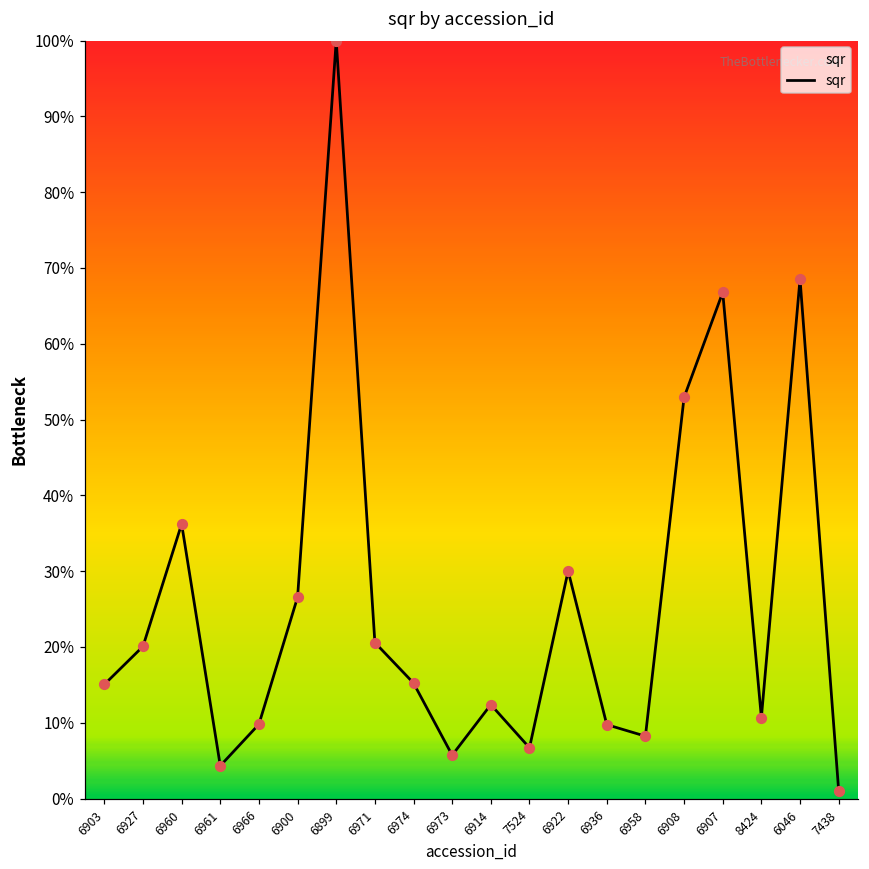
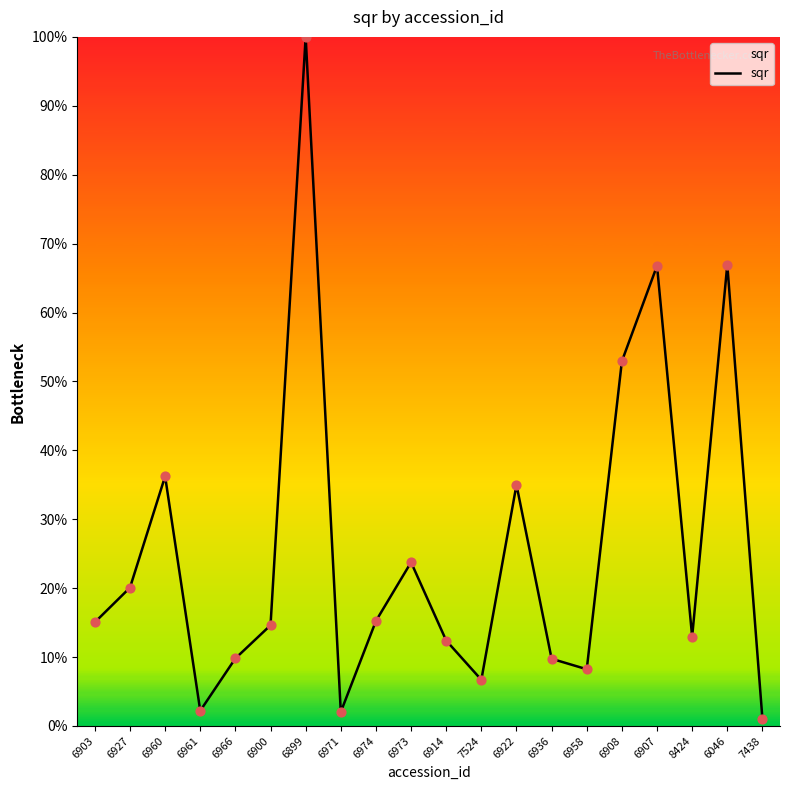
6961: 4% -> 2%
6900: 27% -> 15%
6971: 21% -> 2%
6973: 6% -> 24%
6922: 30% -> 35%
8424: 11% -> 13%
6046: 69% -> 67%
